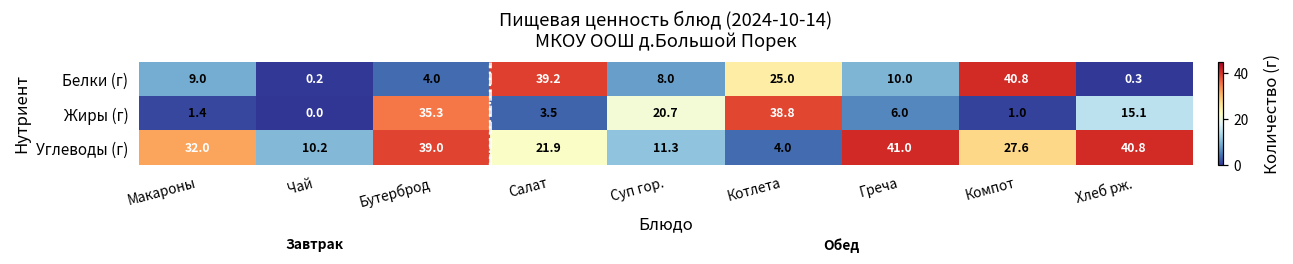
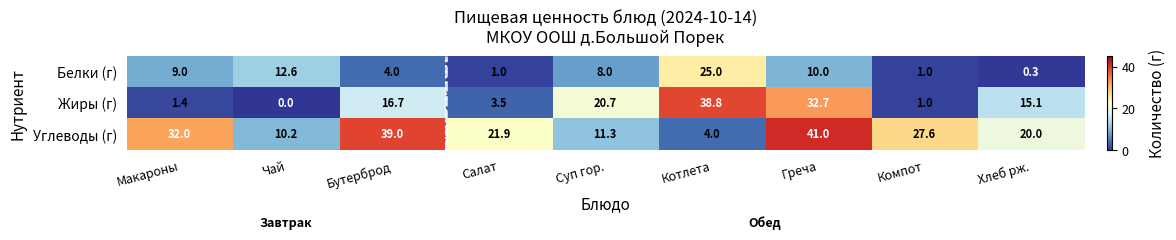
Белки (г), Чай: 0.2 -> 12.6
Белки (г), Салат: 39.2 -> 1.0
Белки (г), Компот: 40.8 -> 1.0
Жиры (г), Бутерброд: 35.3 -> 16.7
Жиры (г), Греча: 6.0 -> 32.7
Углеводы (г), Хлеб рж.: 40.8 -> 20.0
